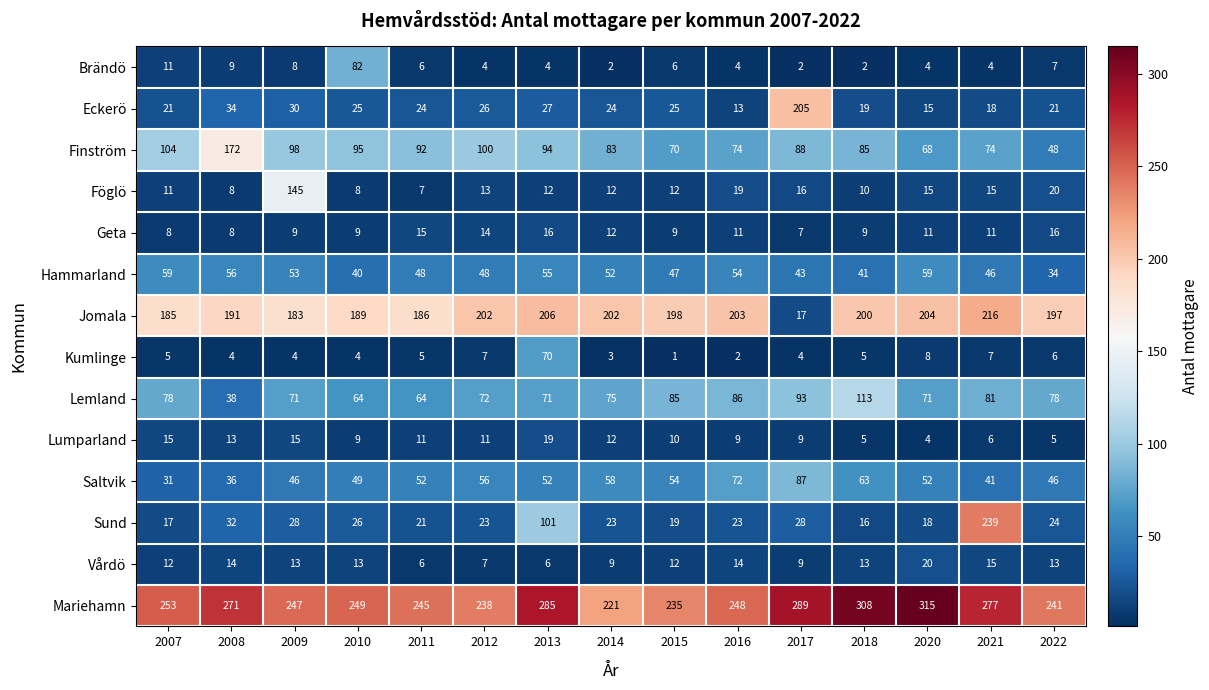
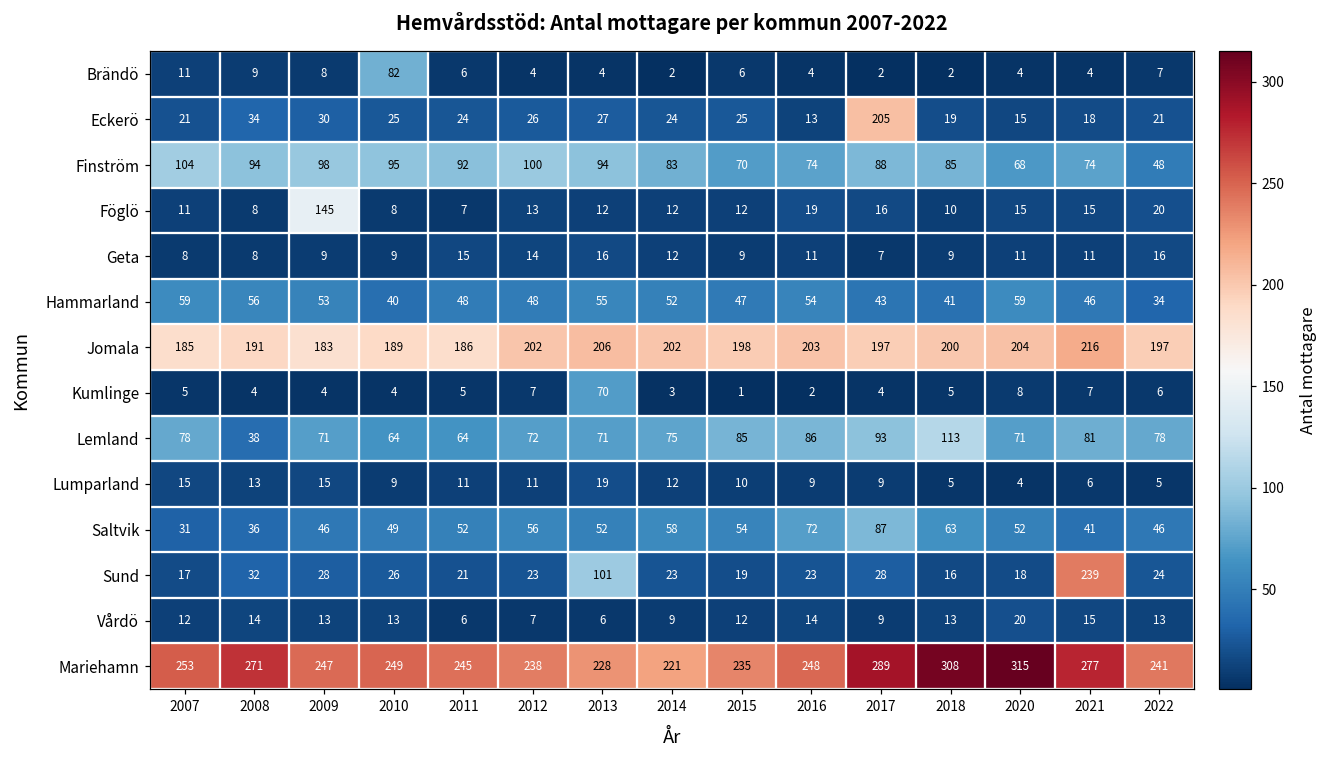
Finström, 2008: 172 -> 94
Jomala, 2017: 17 -> 197
Mariehamn, 2013: 285 -> 228
